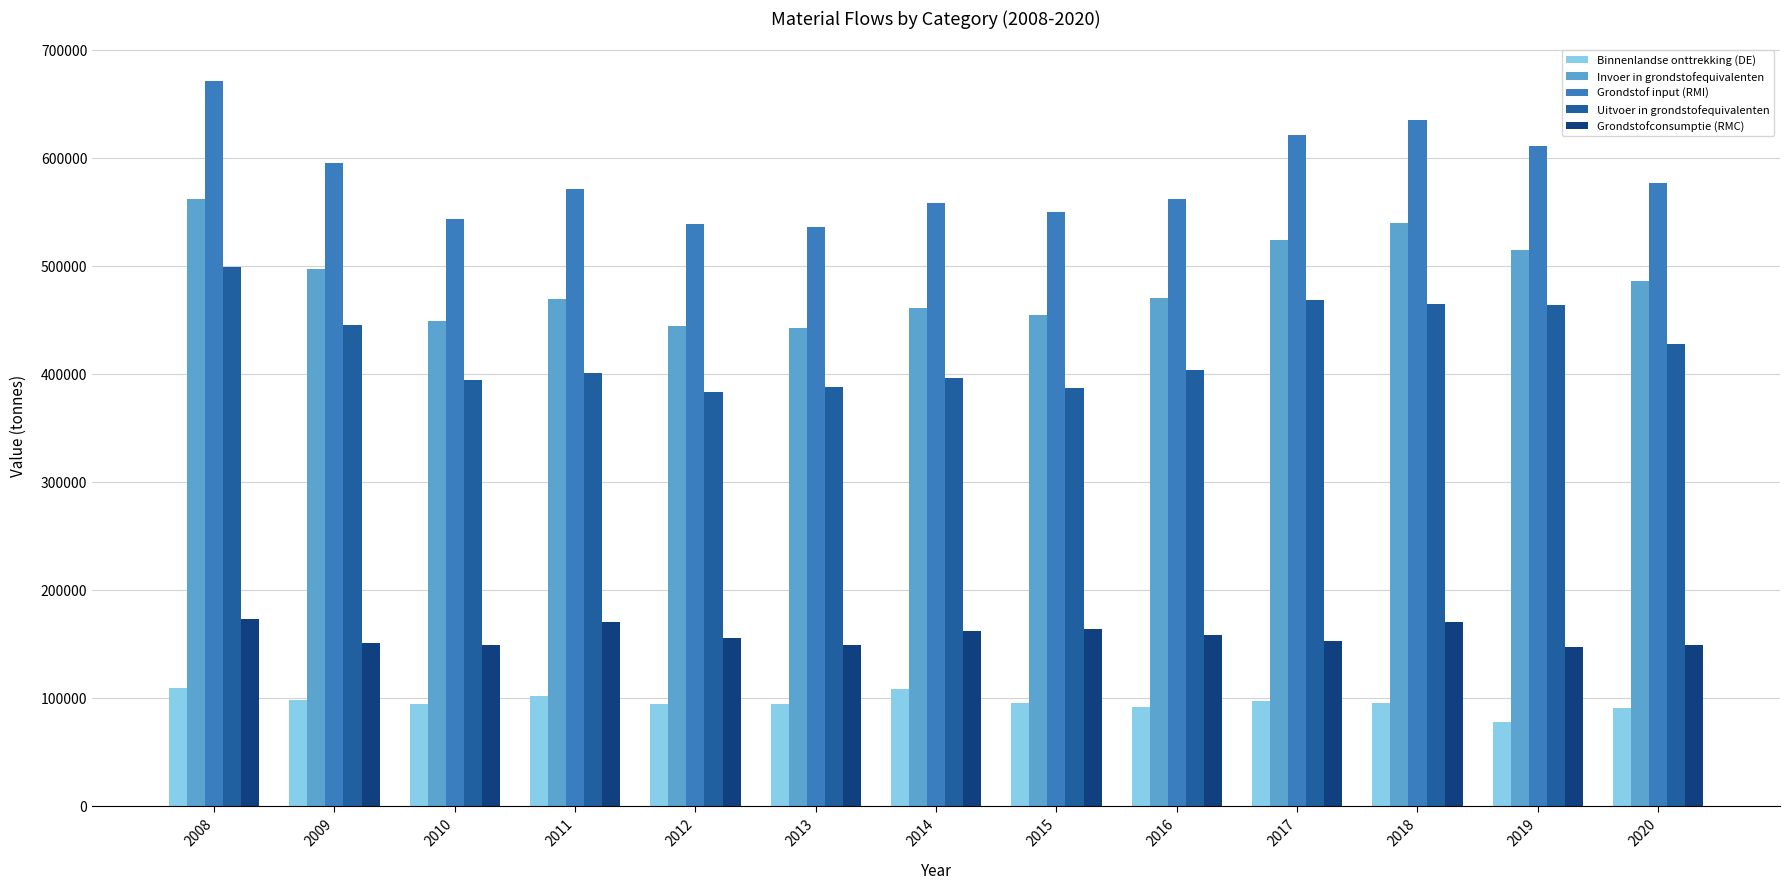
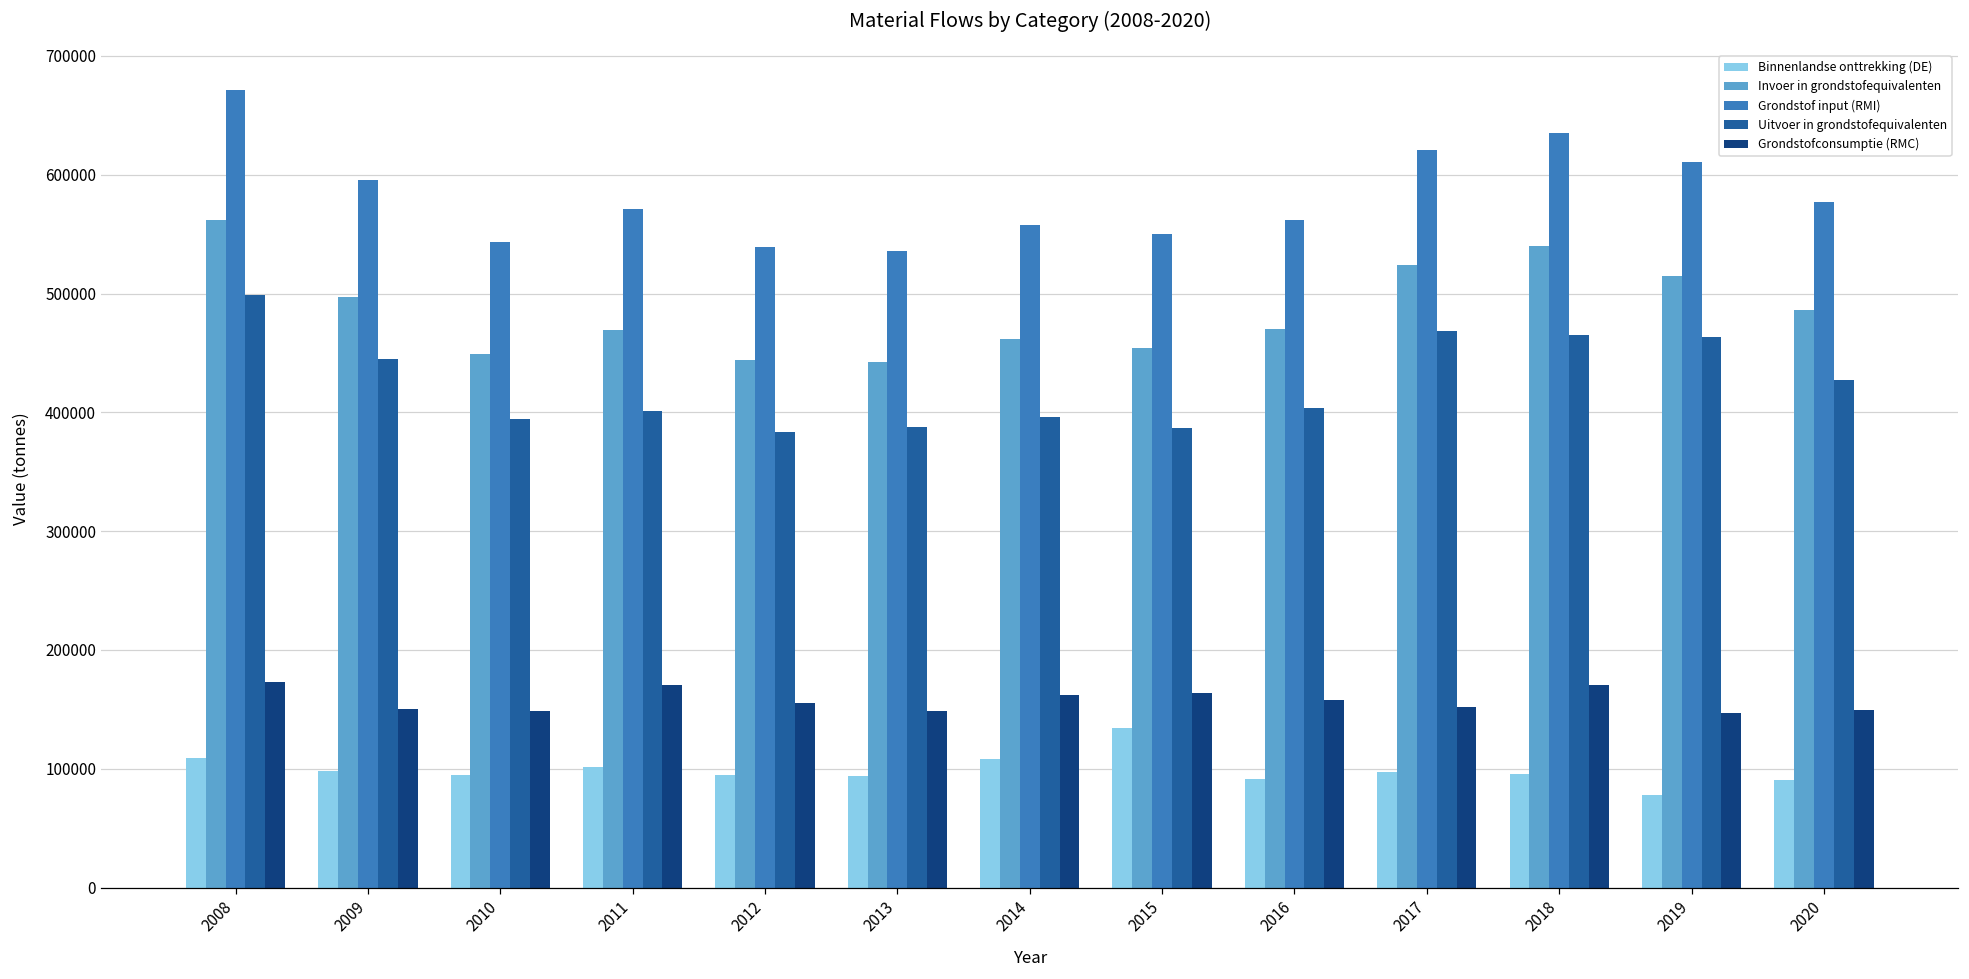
Binnenlandse onttrekking (DE), 2015: 96000 -> 134000
